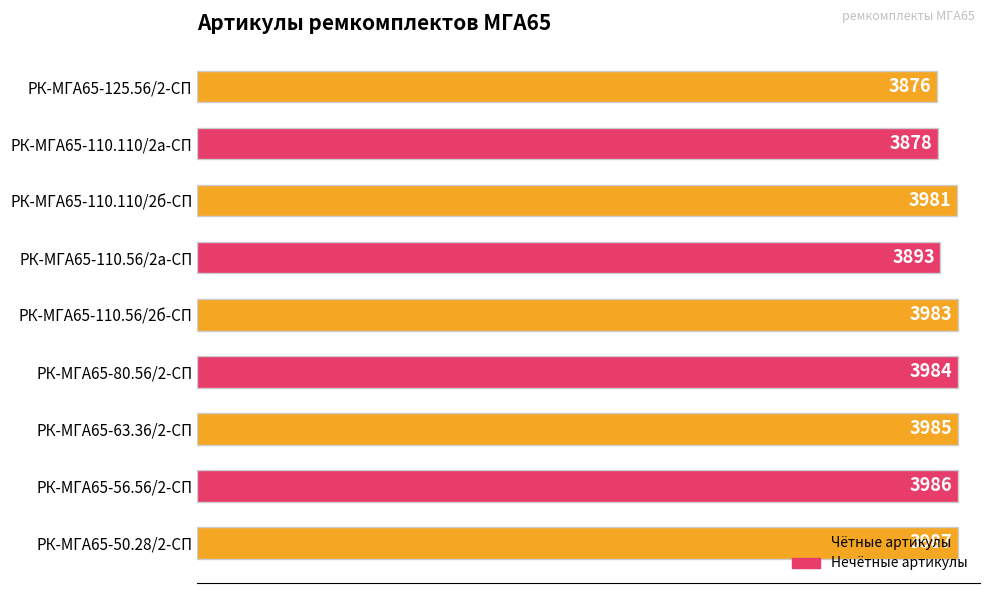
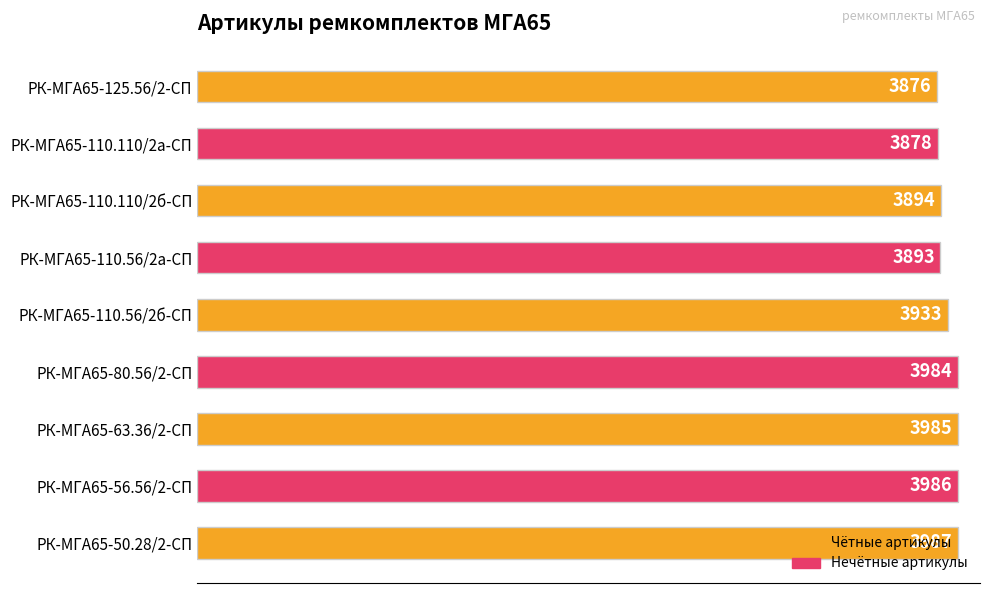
РК-МГА65-110.110/2б-СП: 3981 -> 3894
РК-МГА65-110.56/2б-СП: 3983 -> 3933
